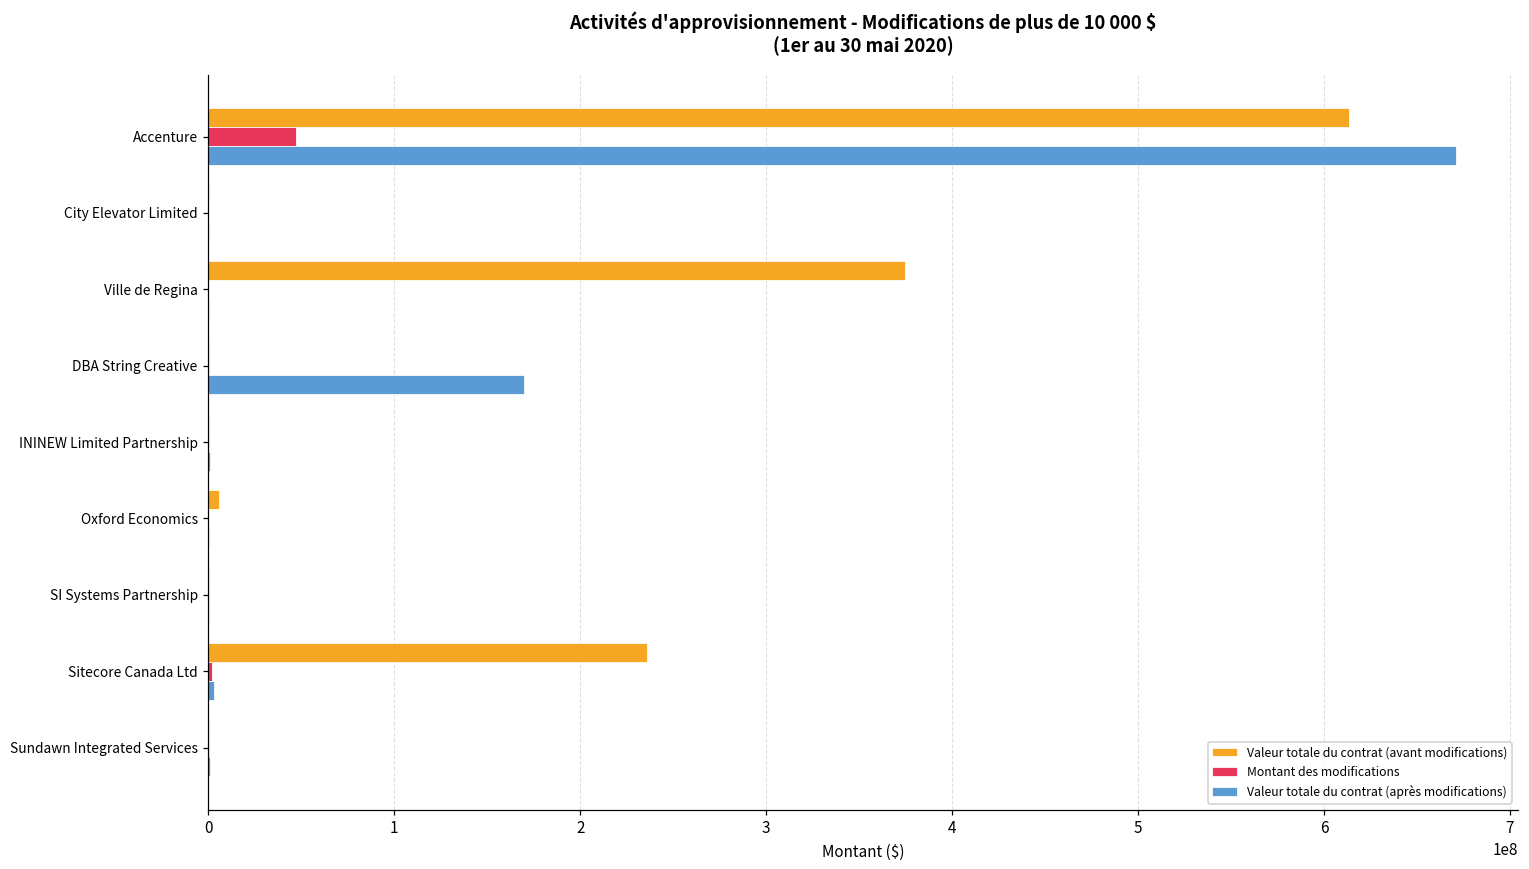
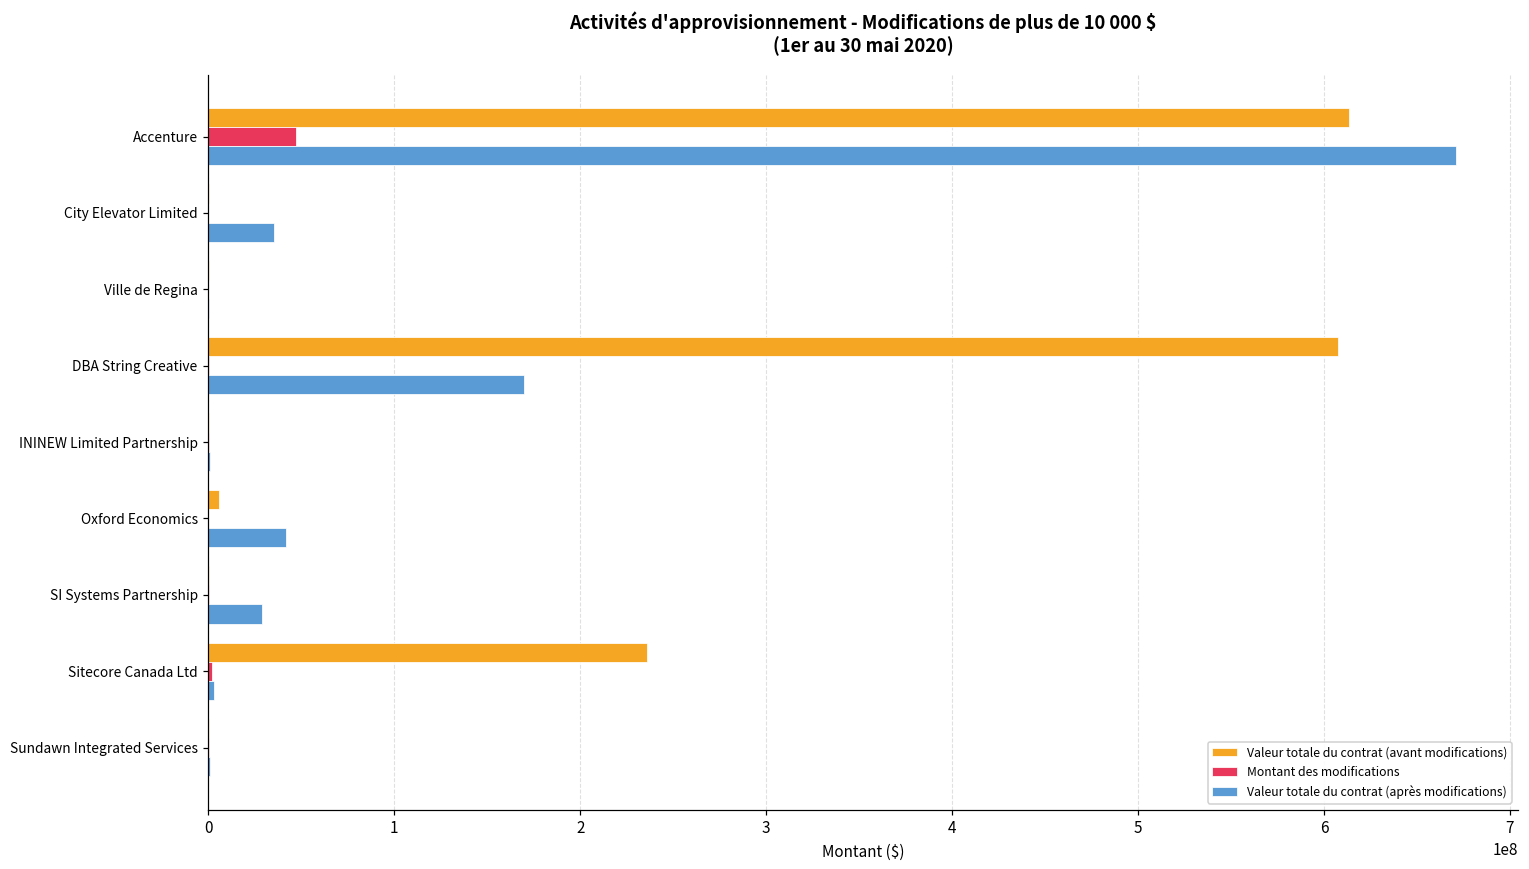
Valeur totale du contrat (après modifications), City Elevator Limited: 0 -> 35000000
Valeur totale du contrat (avant modifications), Ville de Regina: 375000000 -> 0
Valeur totale du contrat (avant modifications), DBA String Creative: 0 -> 608000000
Valeur totale du contrat (après modifications), Oxford Economics: 0 -> 42000000
Valeur totale du contrat (après modifications), SI Systems Partnership: 0 -> 29000000
